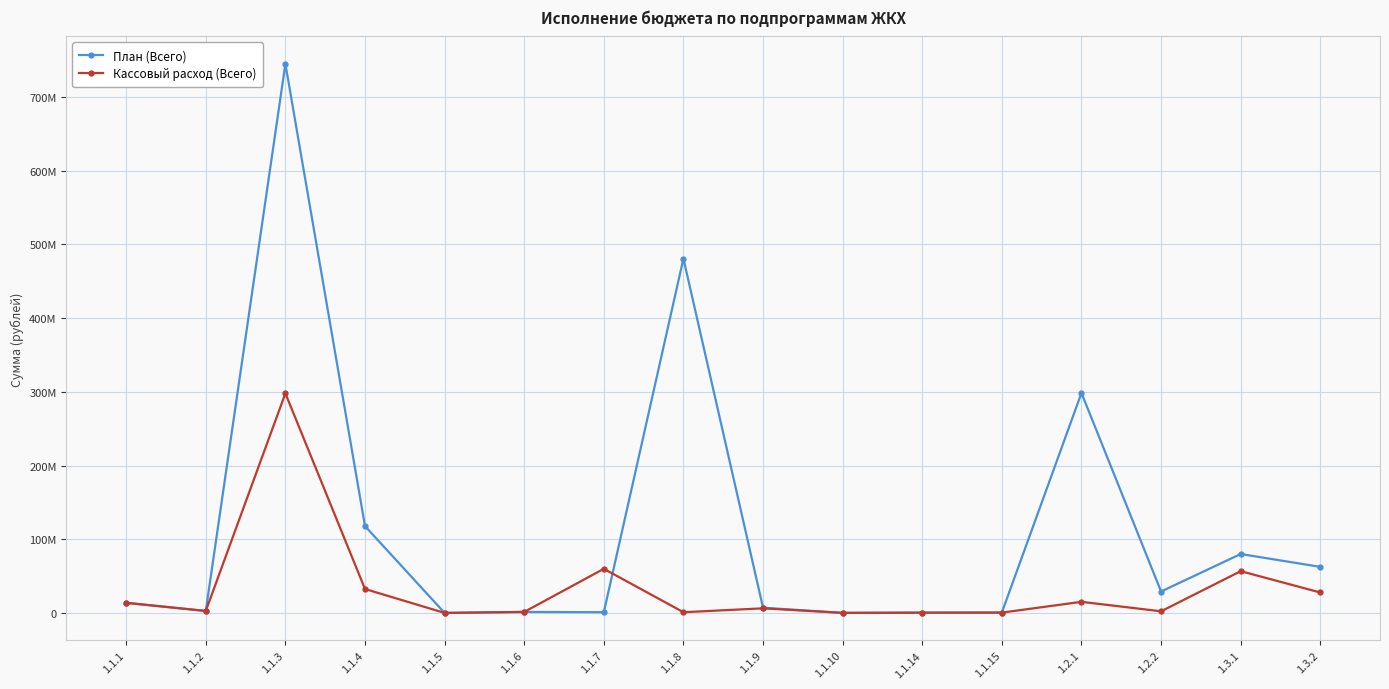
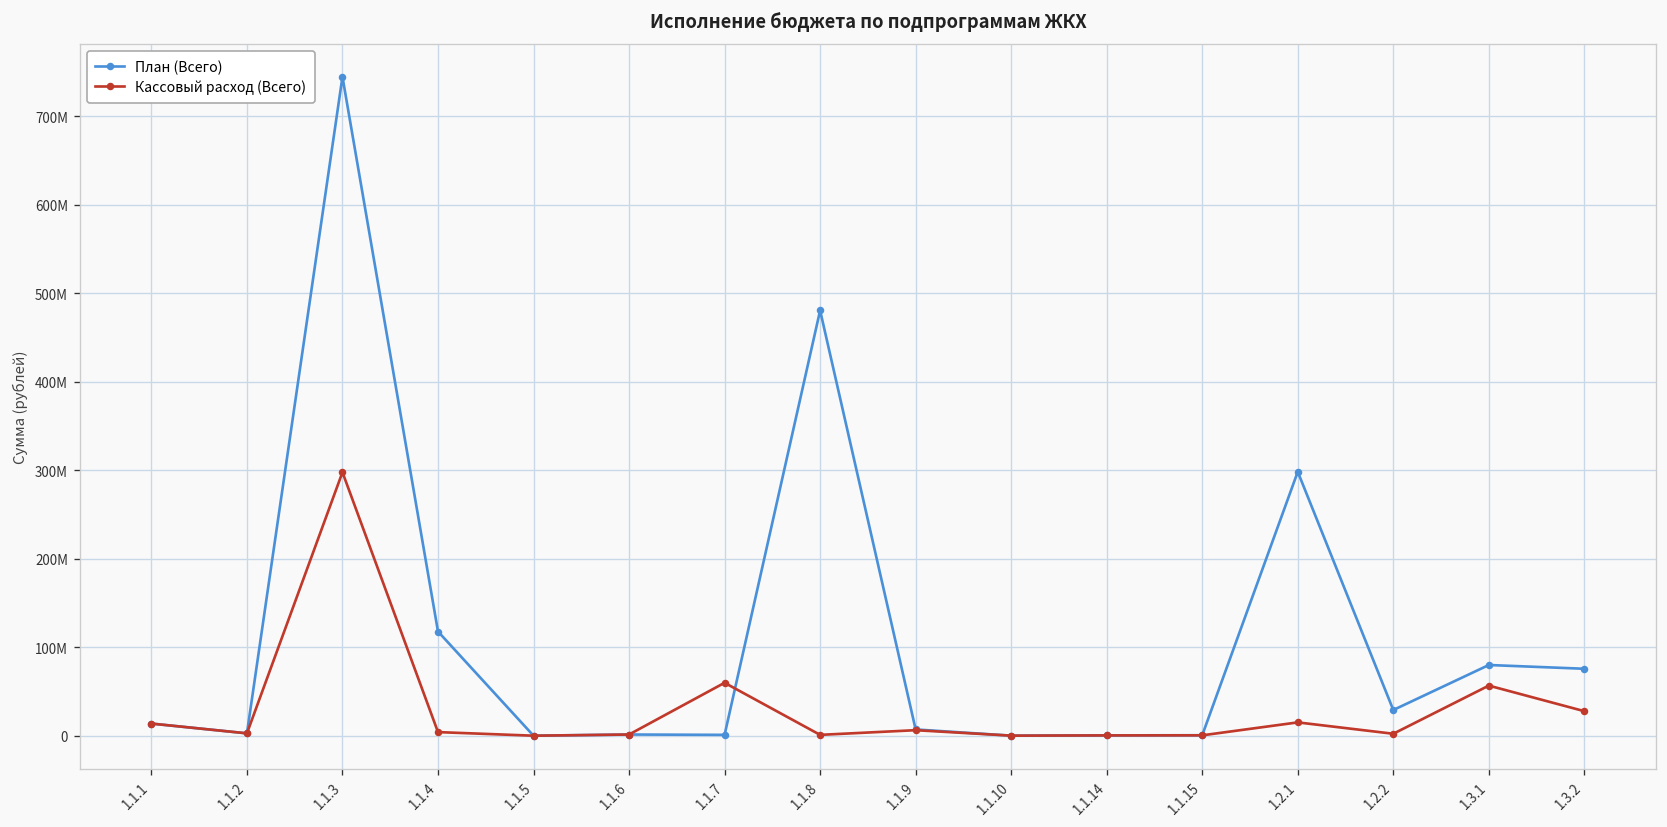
Кассовый расход (Всего), 1.1.4: 30000000 -> 0
План (Всего), 1.3.2: 60000000 -> 80000000
